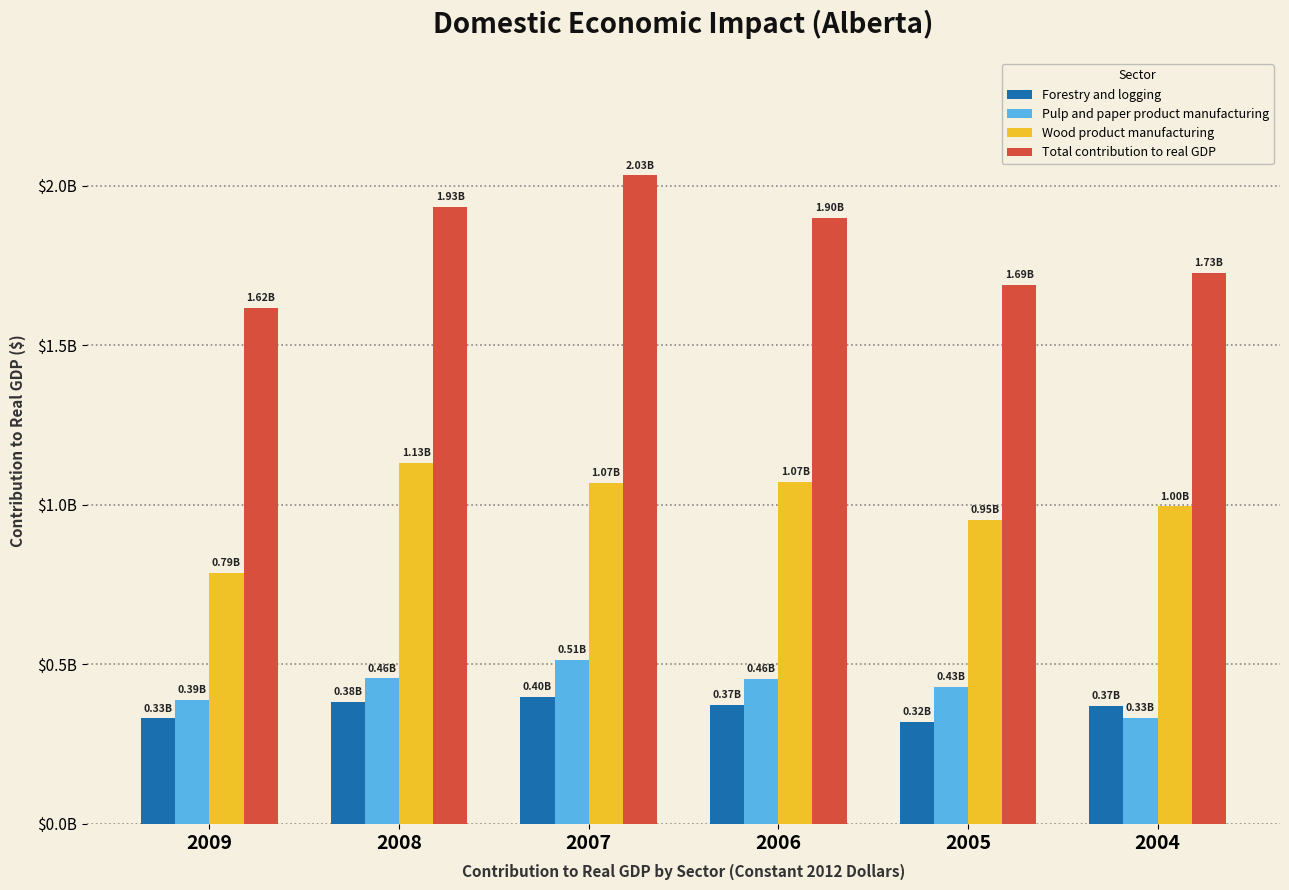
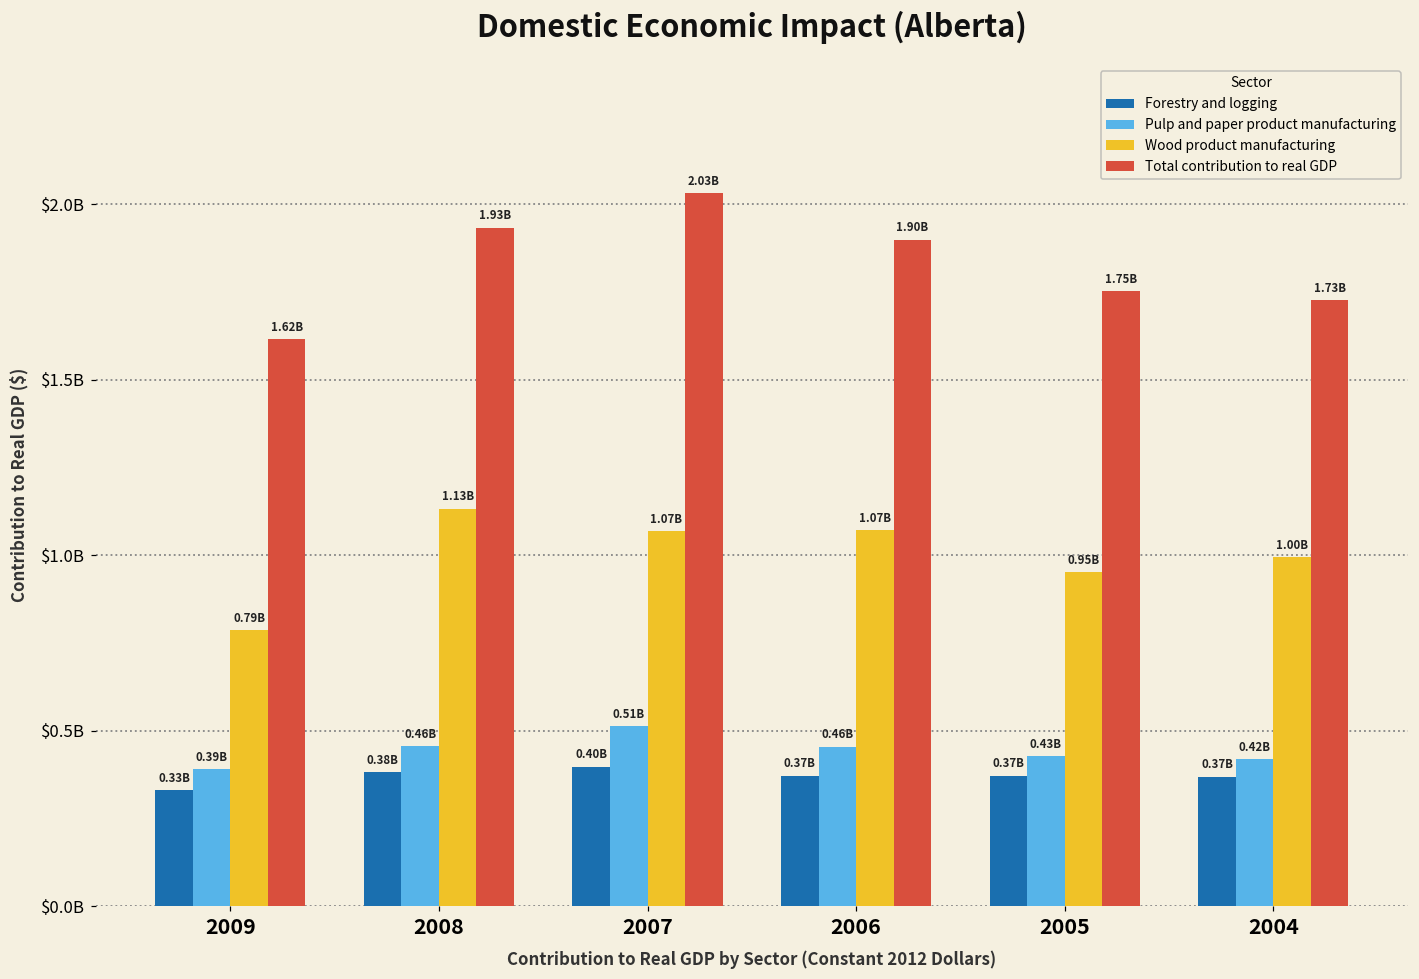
Forestry and logging, 2005: 0.32B -> 0.37B
Total contribution to real GDP, 2005: 1.69B -> 1.75B
Pulp and paper product manufacturing, 2004: 0.33B -> 0.42B
